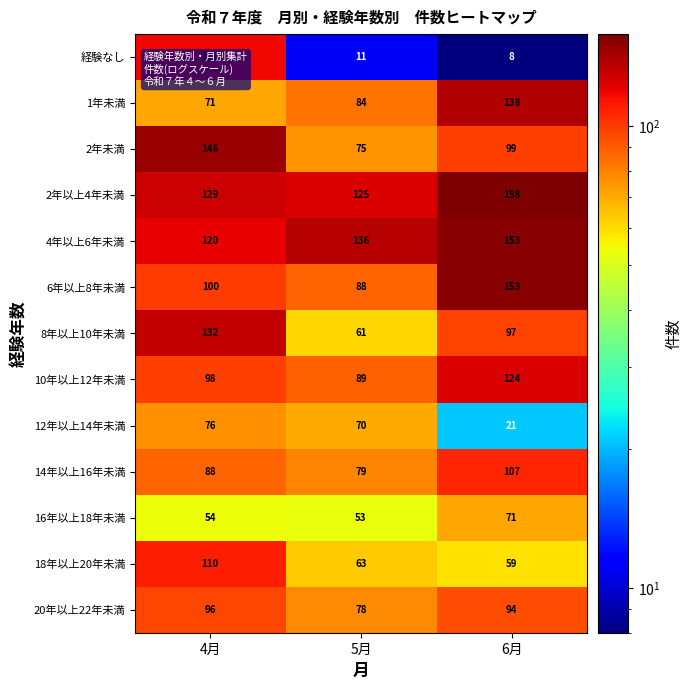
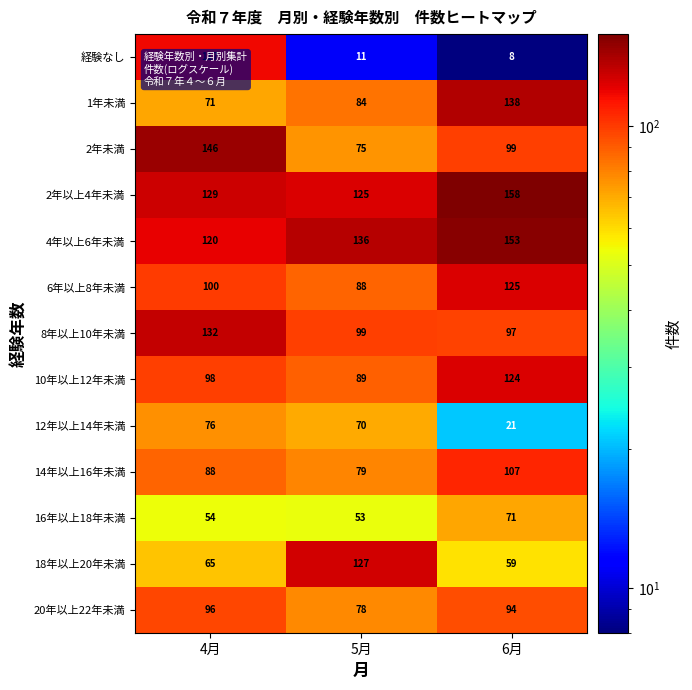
6年以上8年未満, 6月: 153 -> 125
8年以上10年未満, 5月: 61 -> 99
18年以上20年未満, 4月: 110 -> 65
18年以上20年未満, 5月: 63 -> 127
